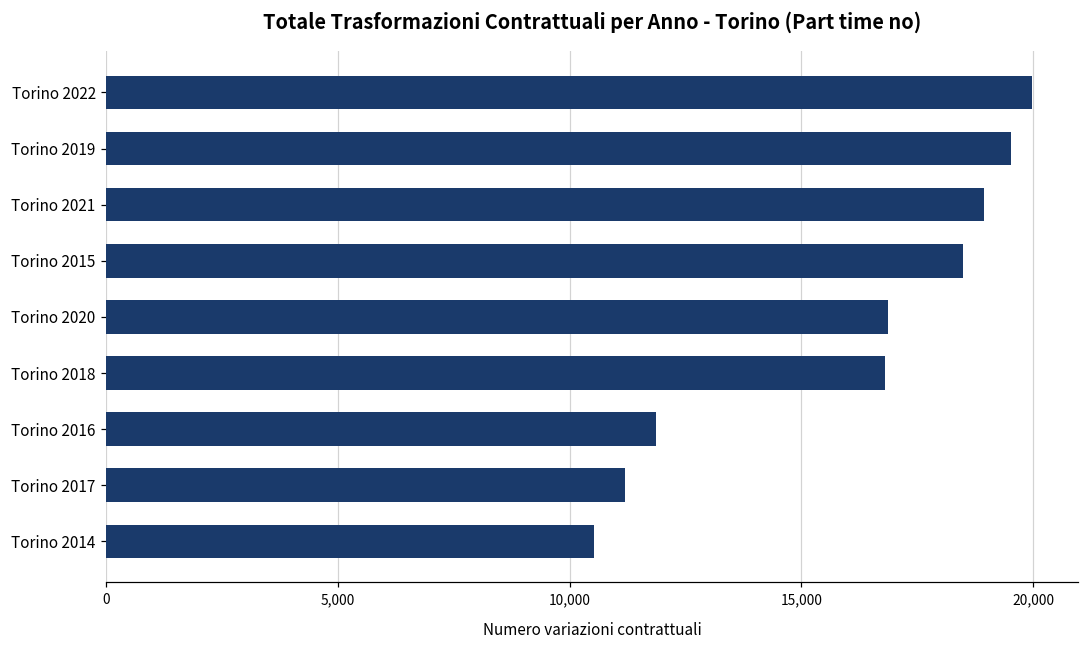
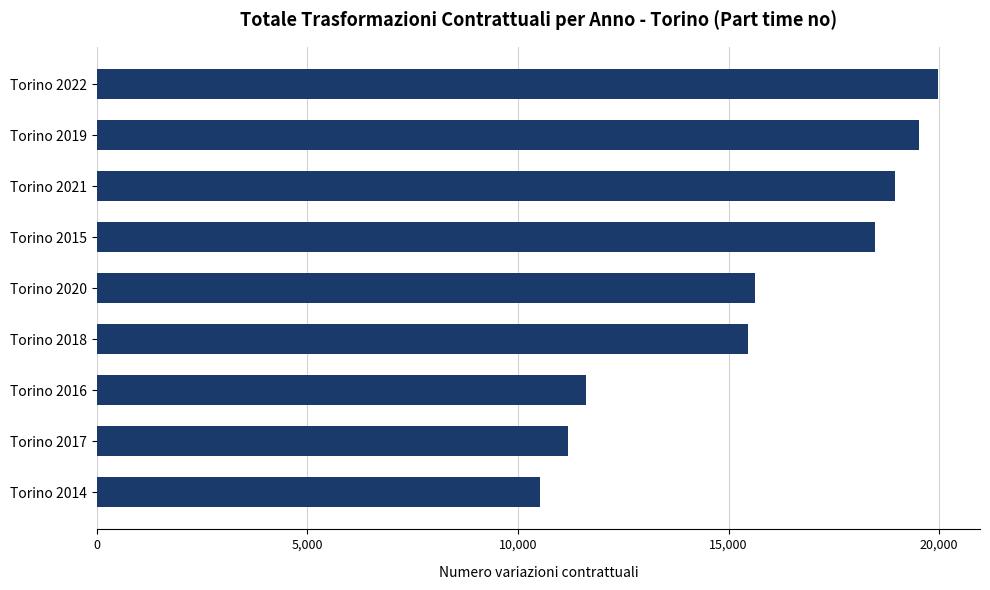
Torino 2020: 16,900 -> 15,600
Torino 2018: 16,800 -> 15,500
Torino 2016: 11,900 -> 11,600
